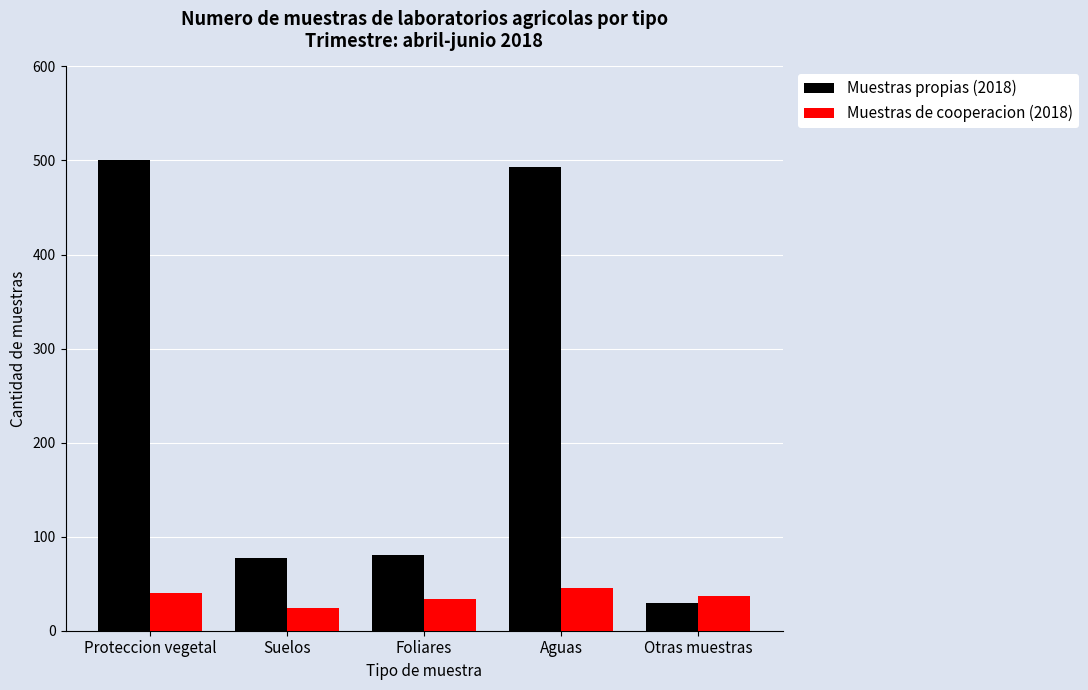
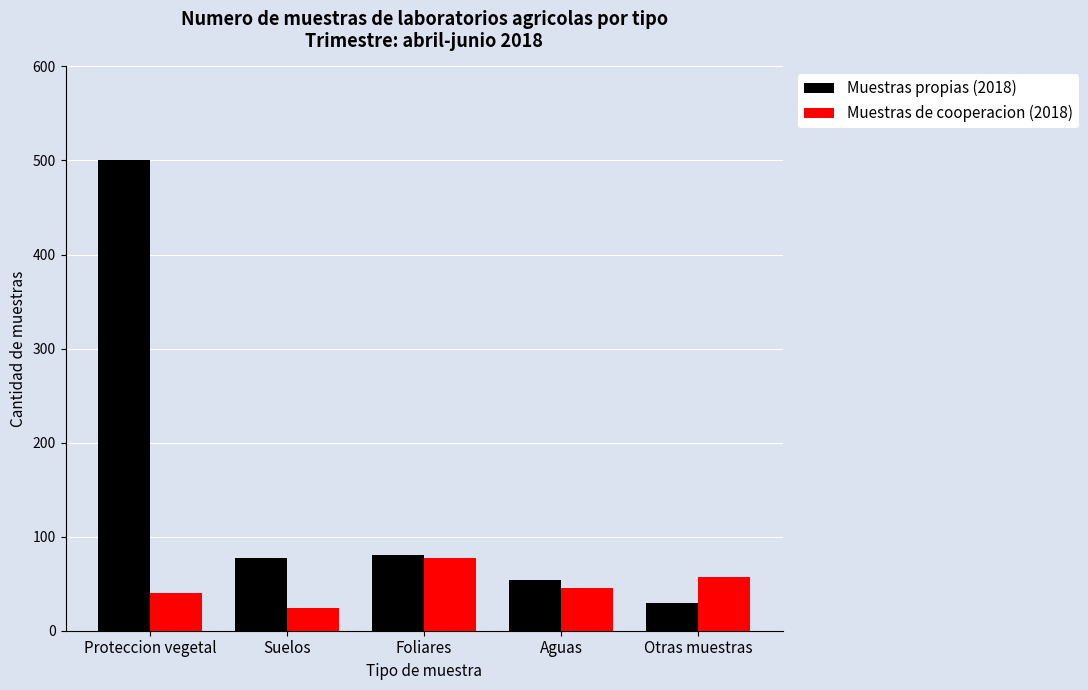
Muestras de cooperacion (2018), Foliares: 30 -> 80
Muestras propias (2018), Aguas: 490 -> 50
Muestras de cooperacion (2018), Otras muestras: 40 -> 60
